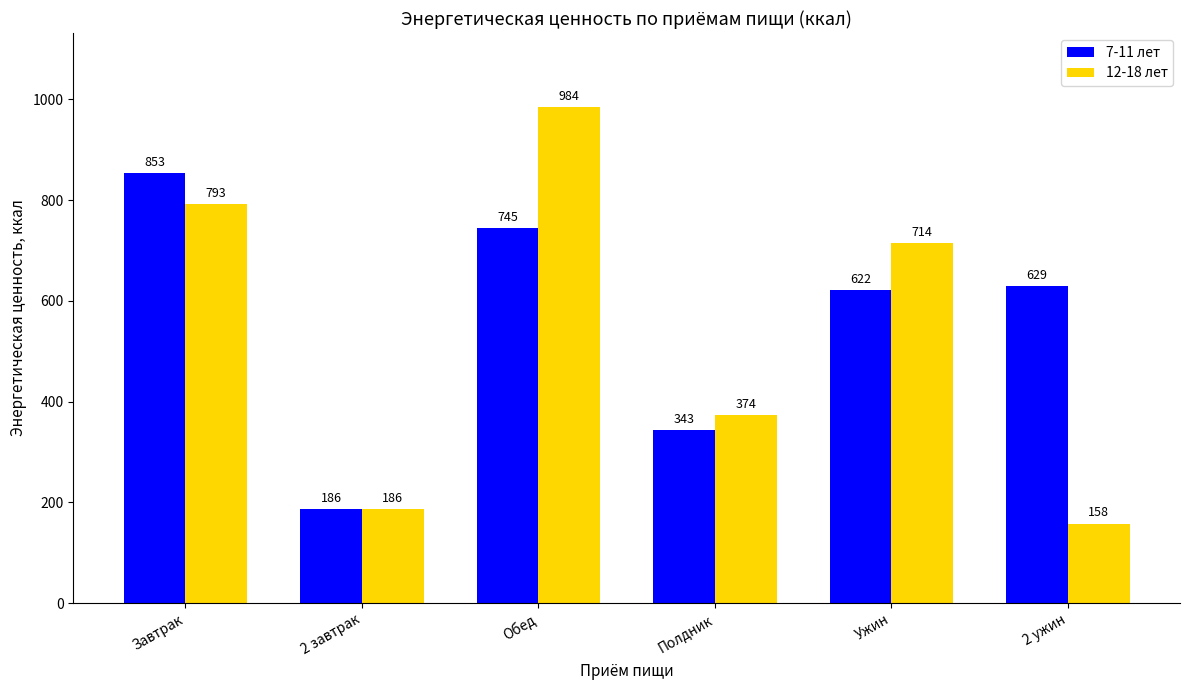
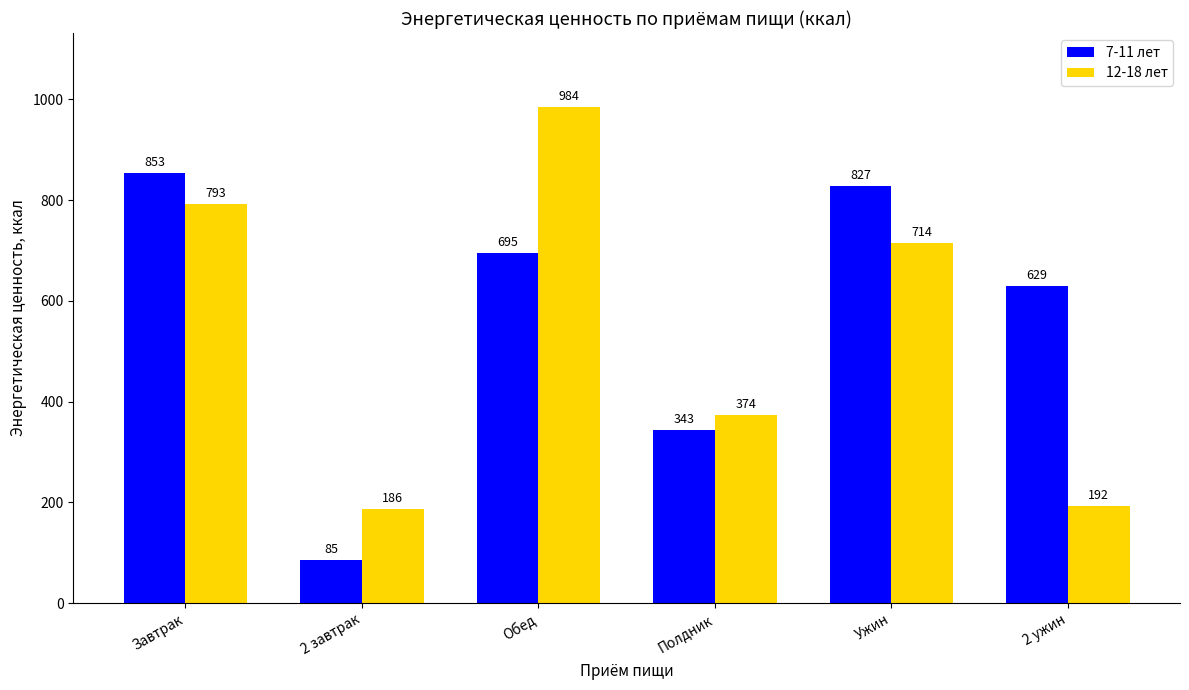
7-11 лет, 2 завтрак: 186 -> 85
7-11 лет, Обед: 745 -> 695
7-11 лет, Ужин: 622 -> 827
12-18 лет, 2 ужин: 158 -> 192
